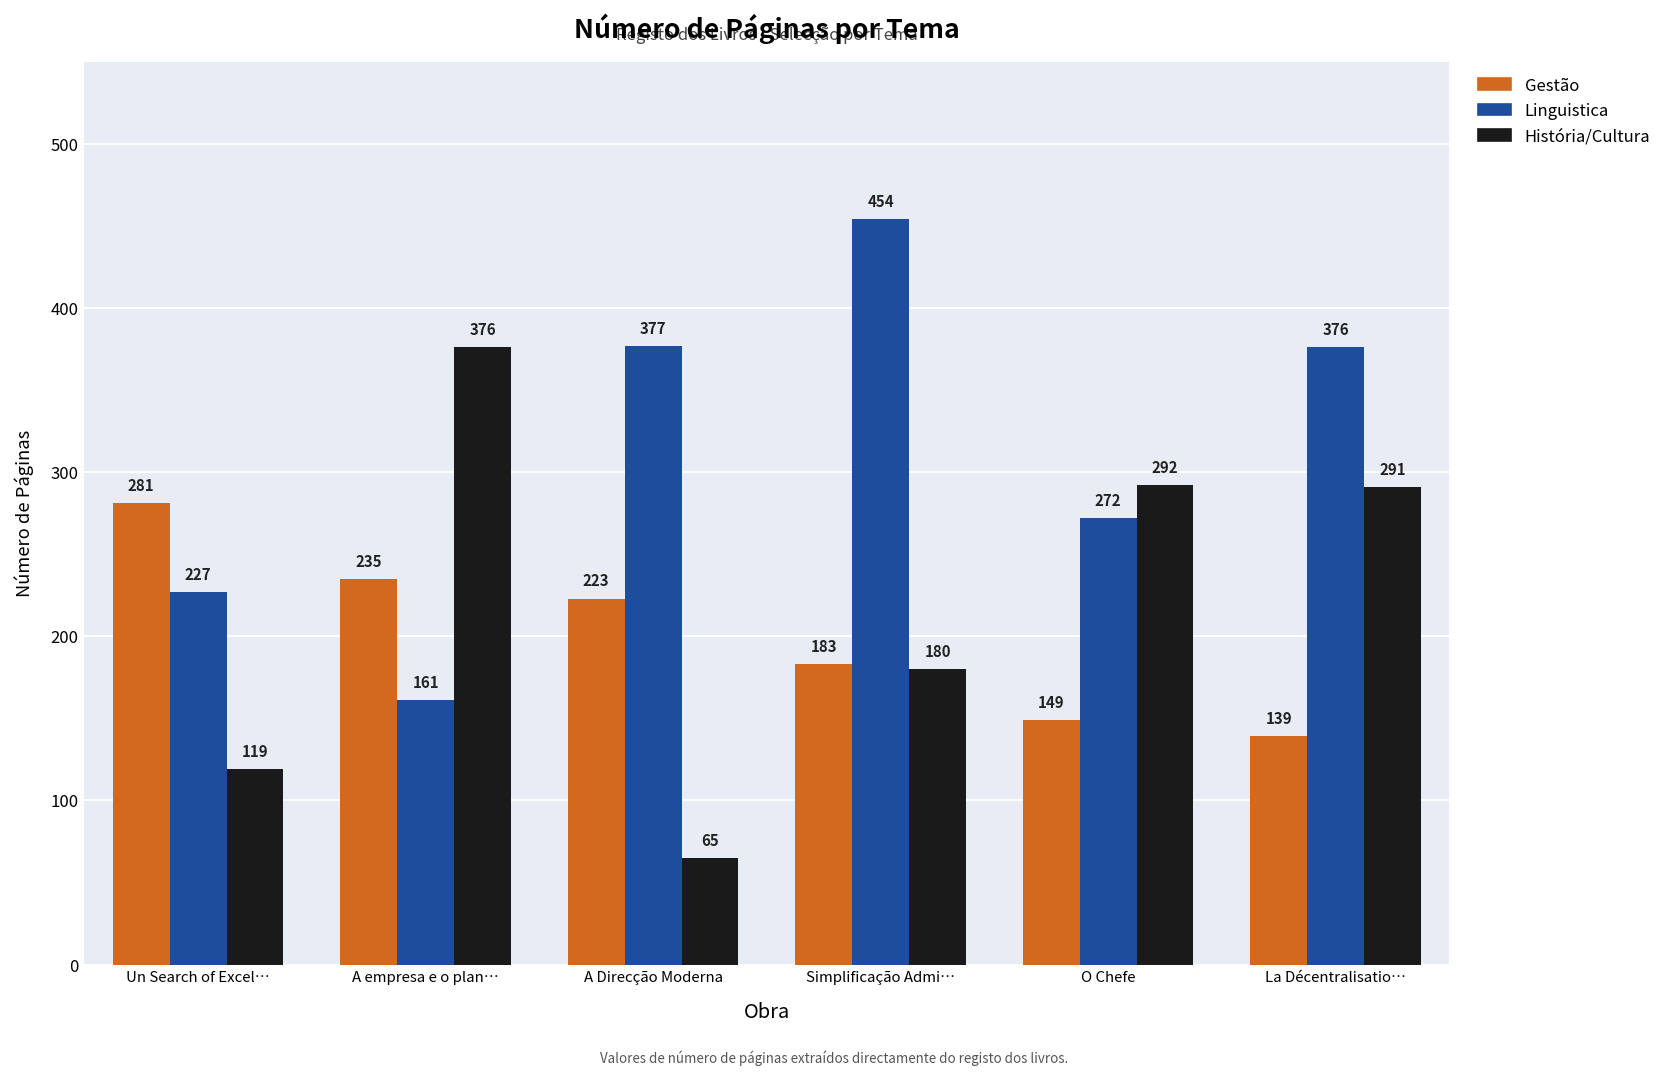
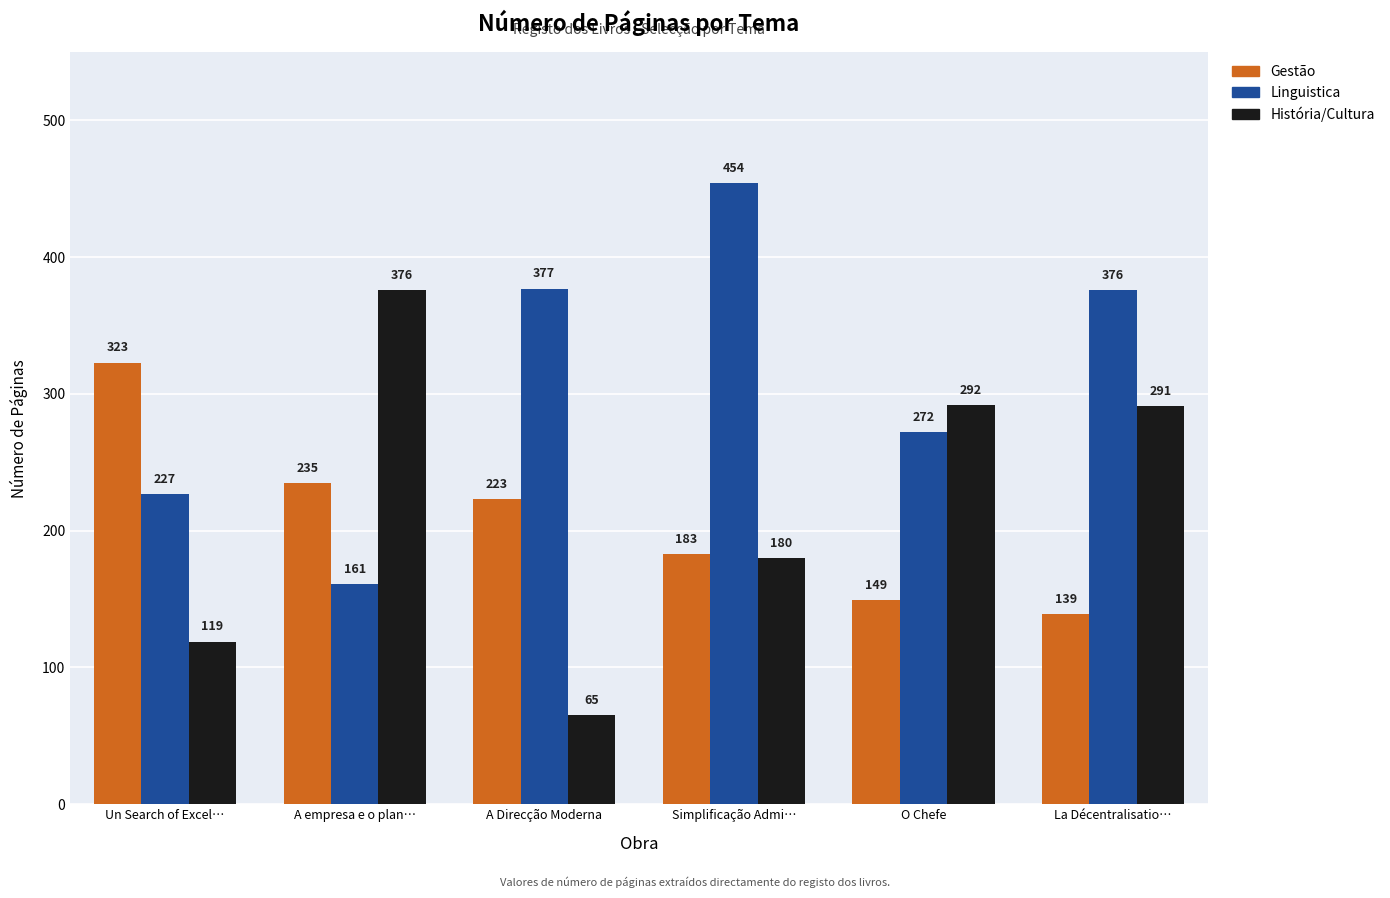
Gestão, Un Search of Excel…: 281 -> 323
